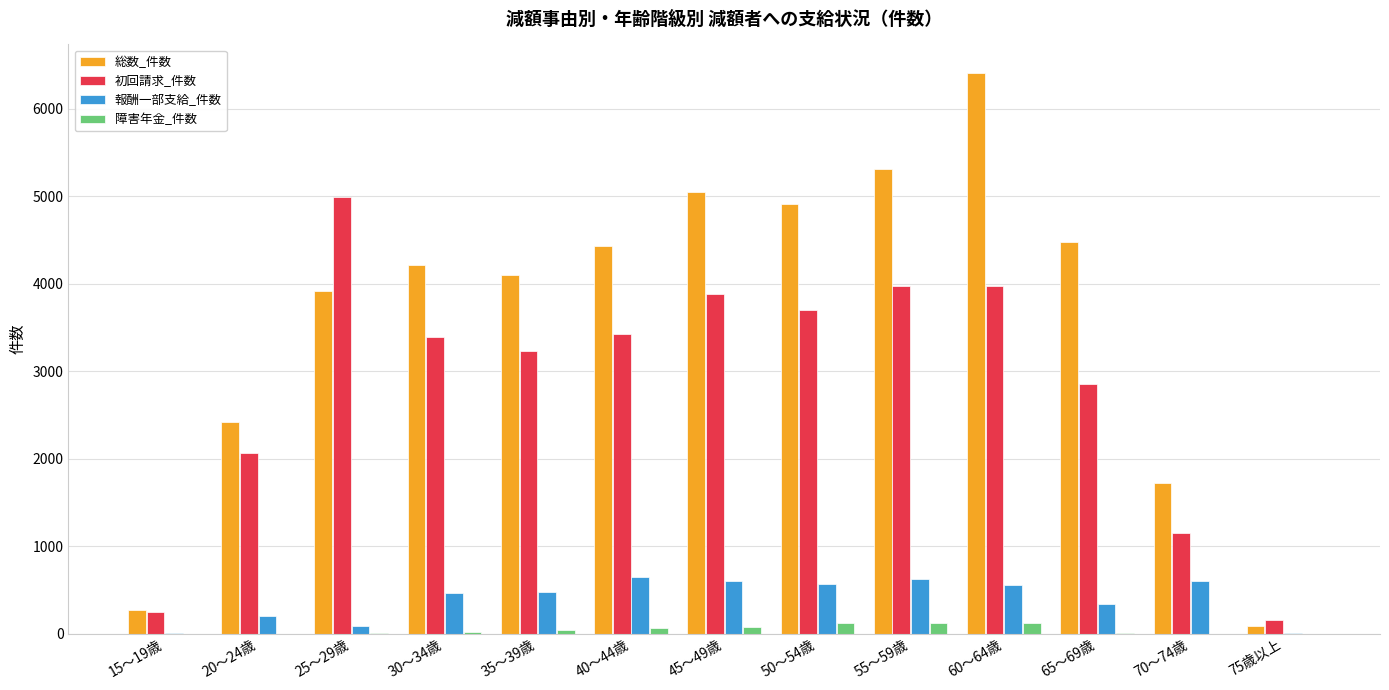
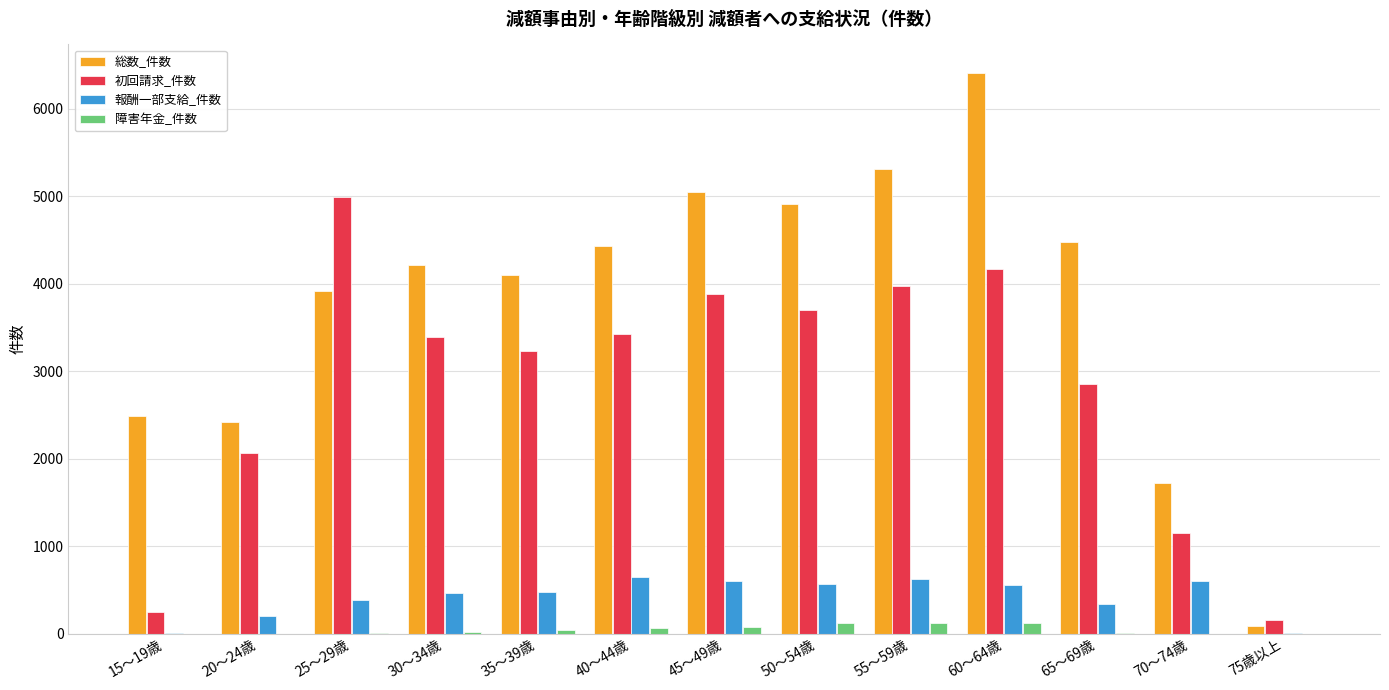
総数_件数, 15～19歳: 300 -> 2500
報酬一部支給_件数, 25～29歳: 100 -> 400
初回請求_件数, 60～64歳: 4000 -> 4200
